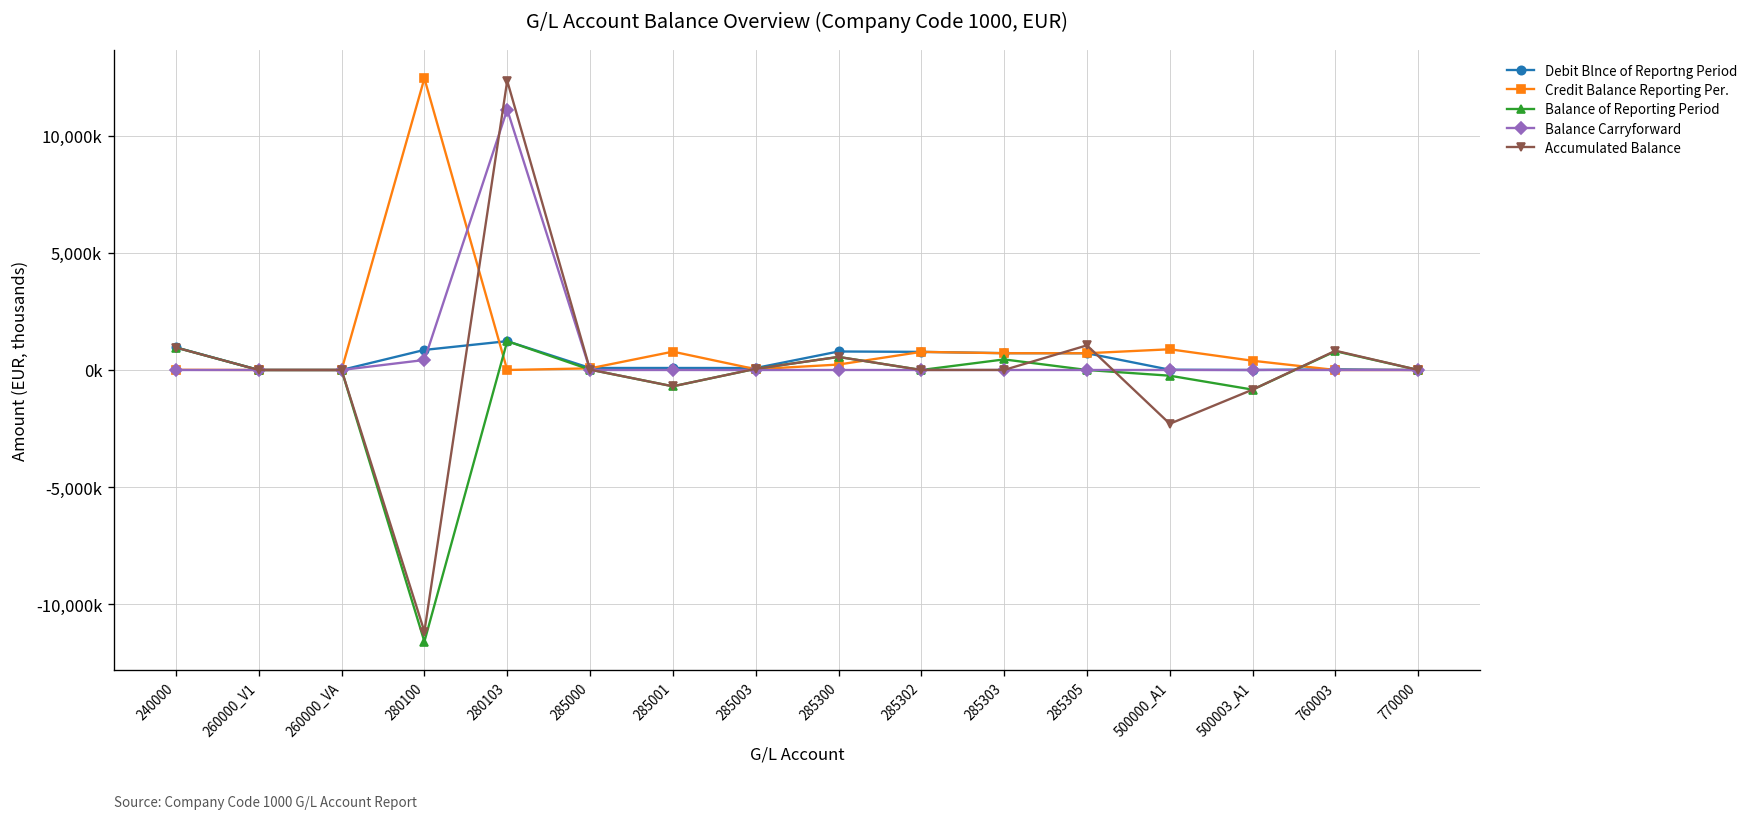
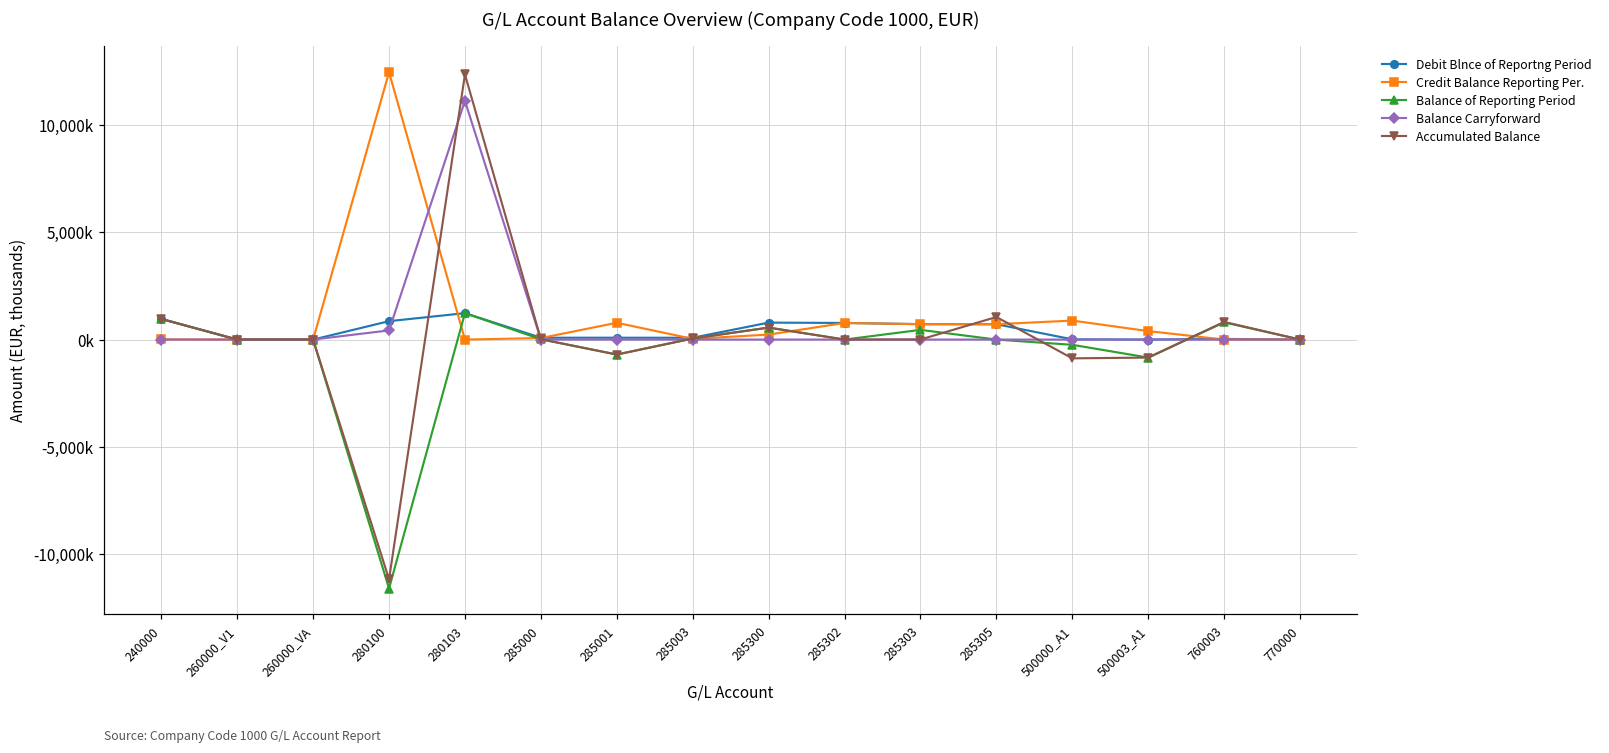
Accumulated Balance, 500000_A1: -2,300,000 -> -900,000
